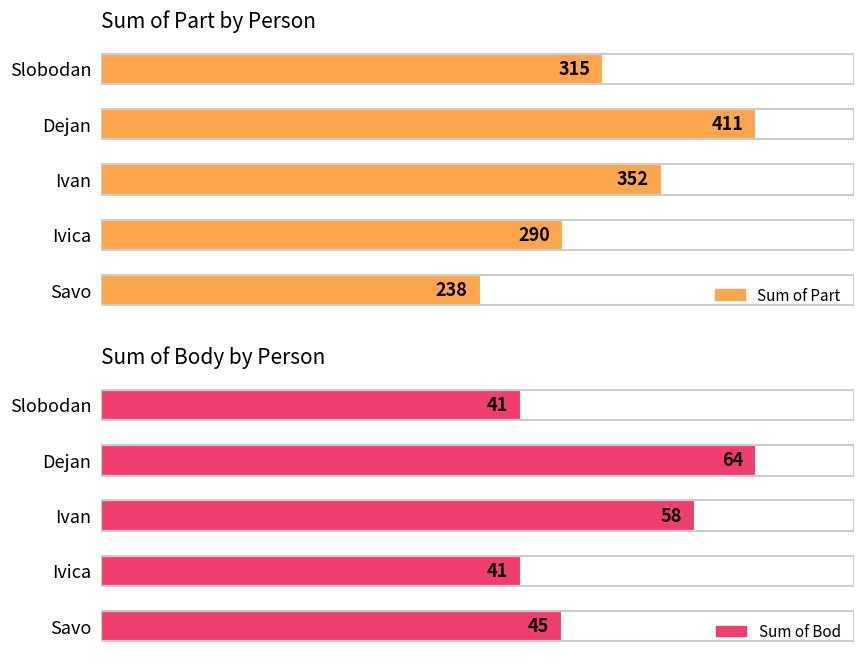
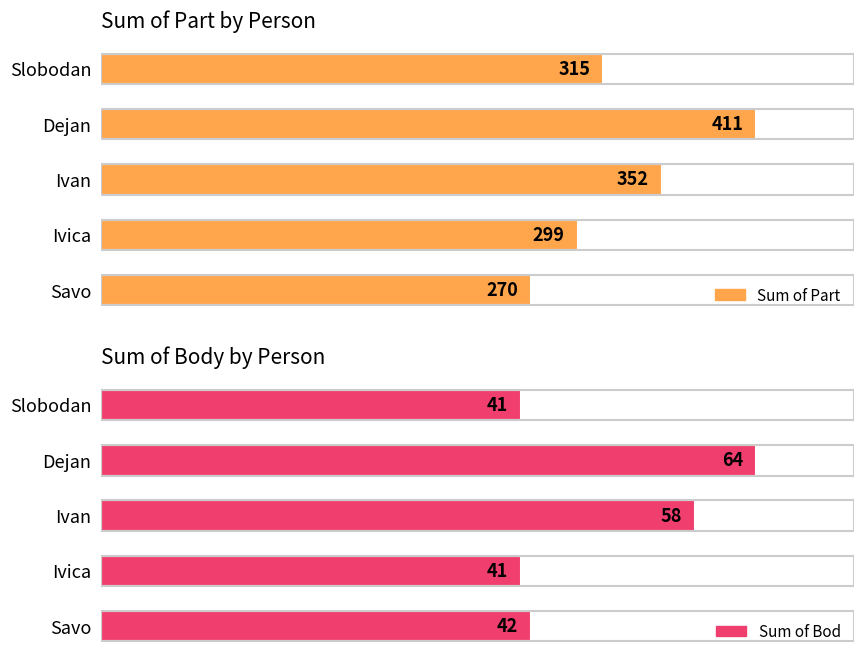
Sum of Part by Person, Ivica: 290 -> 299
Sum of Part by Person, Savo: 238 -> 270
Sum of Body by Person, Savo: 45 -> 42
